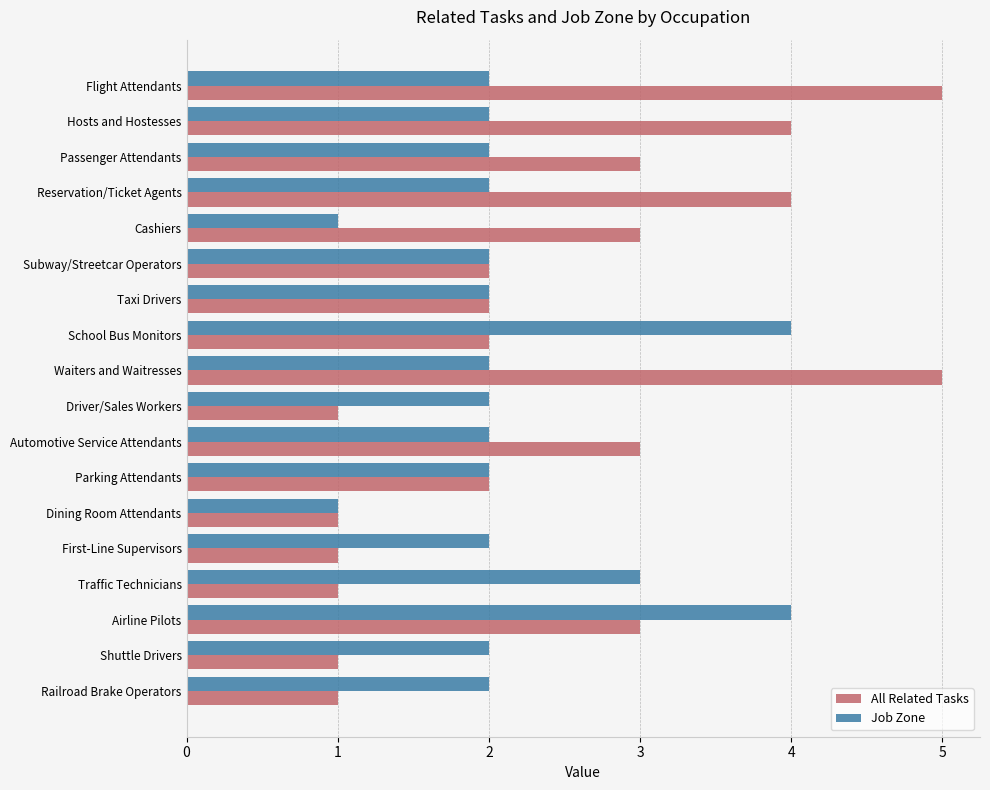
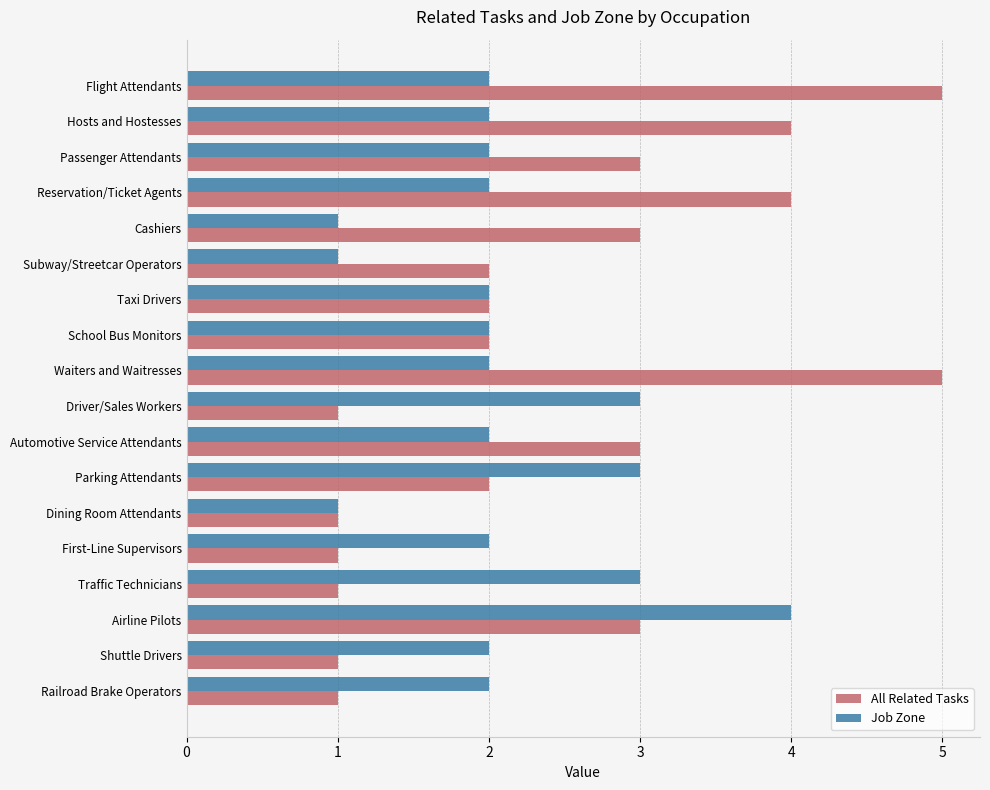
Job Zone, Subway/Streetcar Operators: 2 -> 1
Job Zone, School Bus Monitors: 4 -> 2
Job Zone, Driver/Sales Workers: 2 -> 3
Job Zone, Parking Attendants: 2 -> 3
